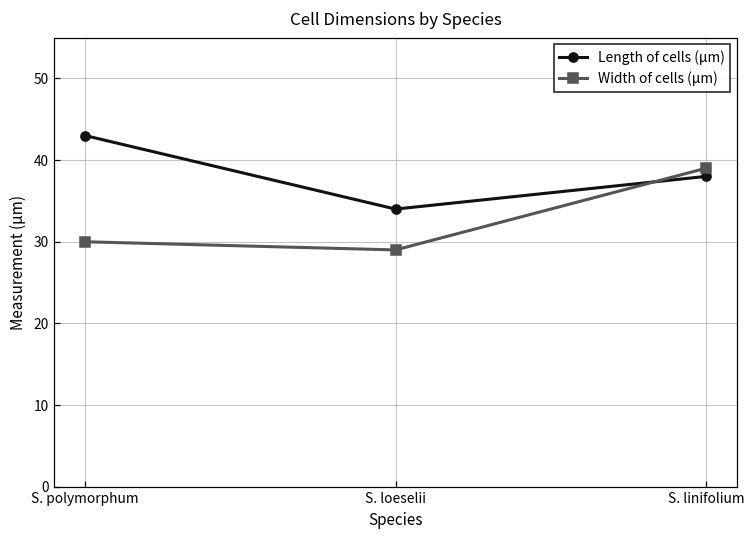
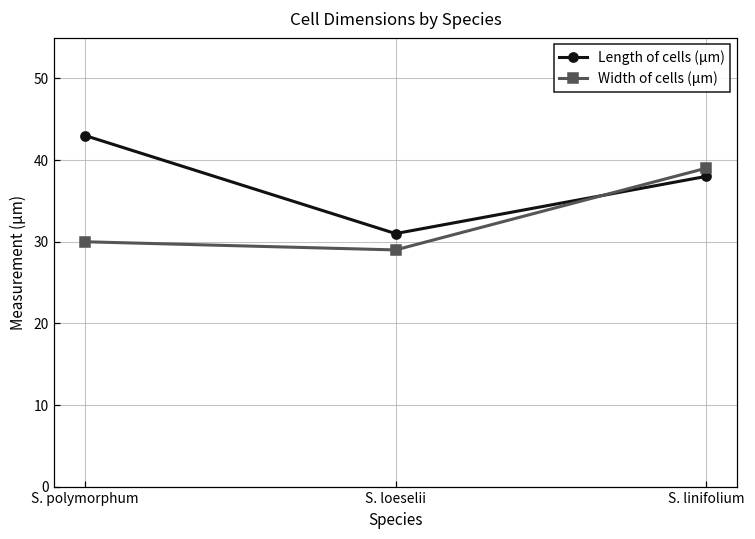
Length of cells (μm), S. loeselii: 34 -> 31
